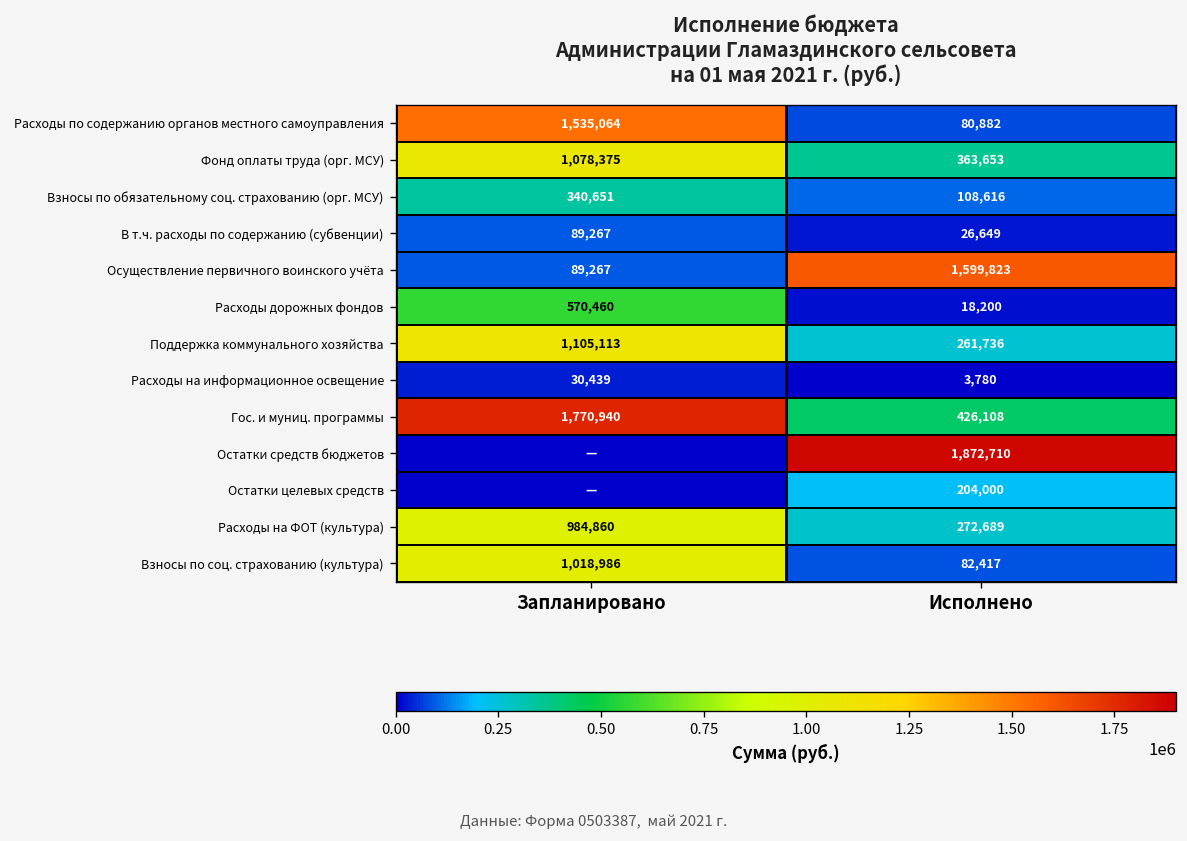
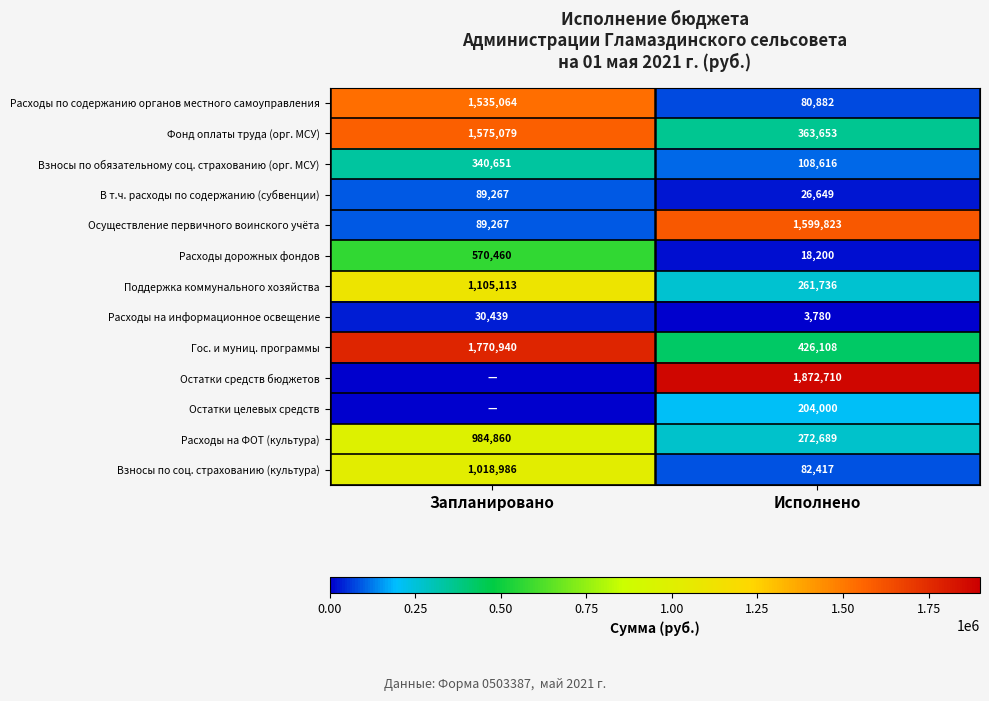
Фонд оплаты труда (орг. МСУ), Запланировано: 1,078,375 -> 1,575,079
